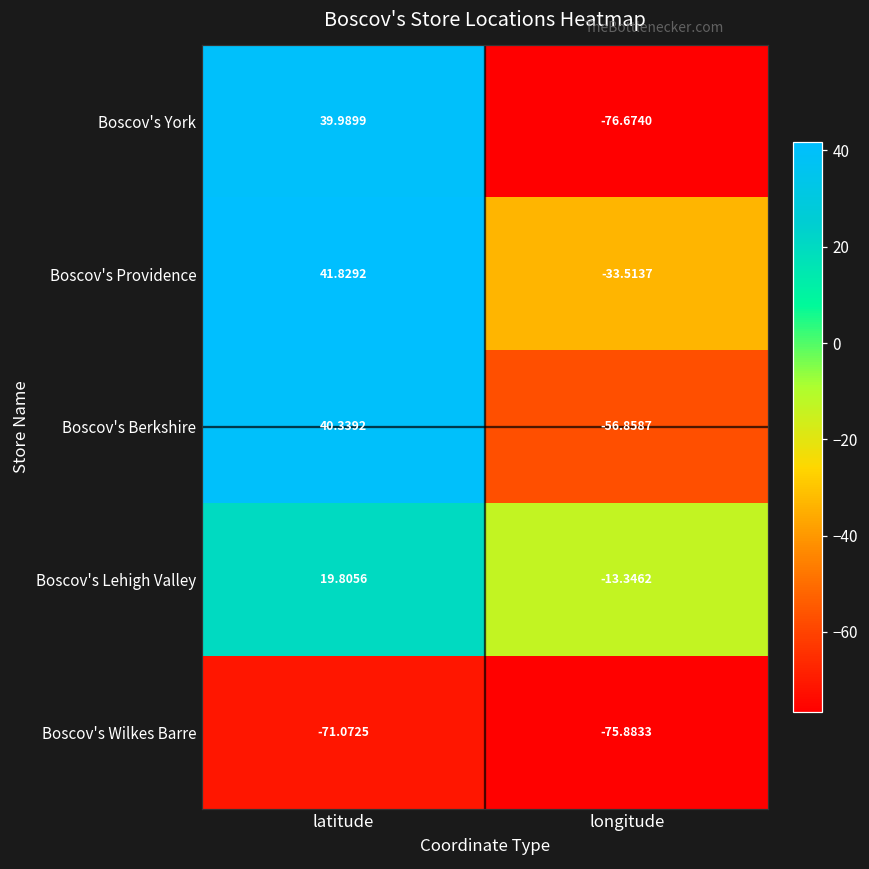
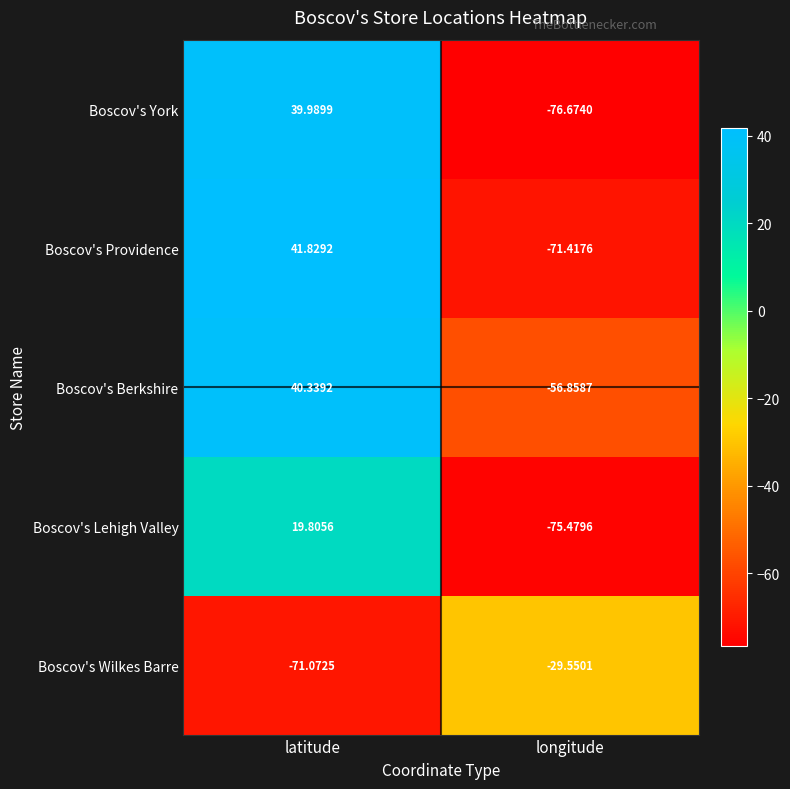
Boscov's Providence, longitude: -33.5137 -> -71.4176
Boscov's Lehigh Valley, longitude: -13.3462 -> -75.4796
Boscov's Wilkes Barre, longitude: -75.8833 -> -29.5501
